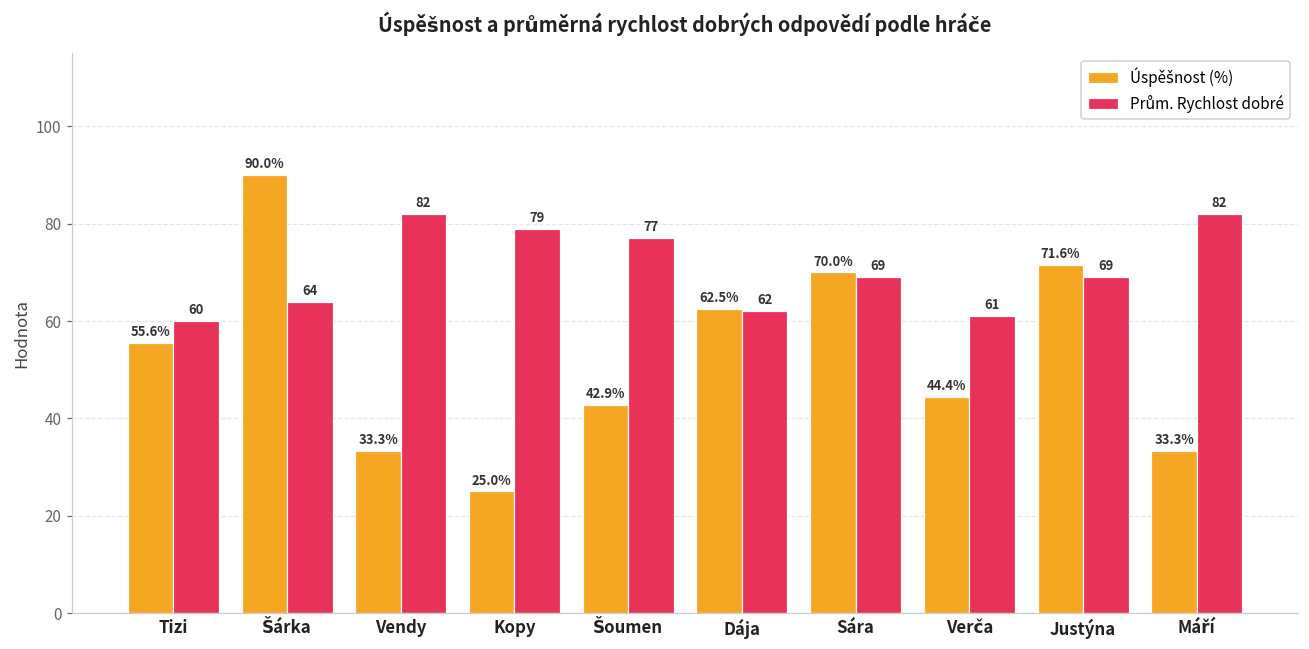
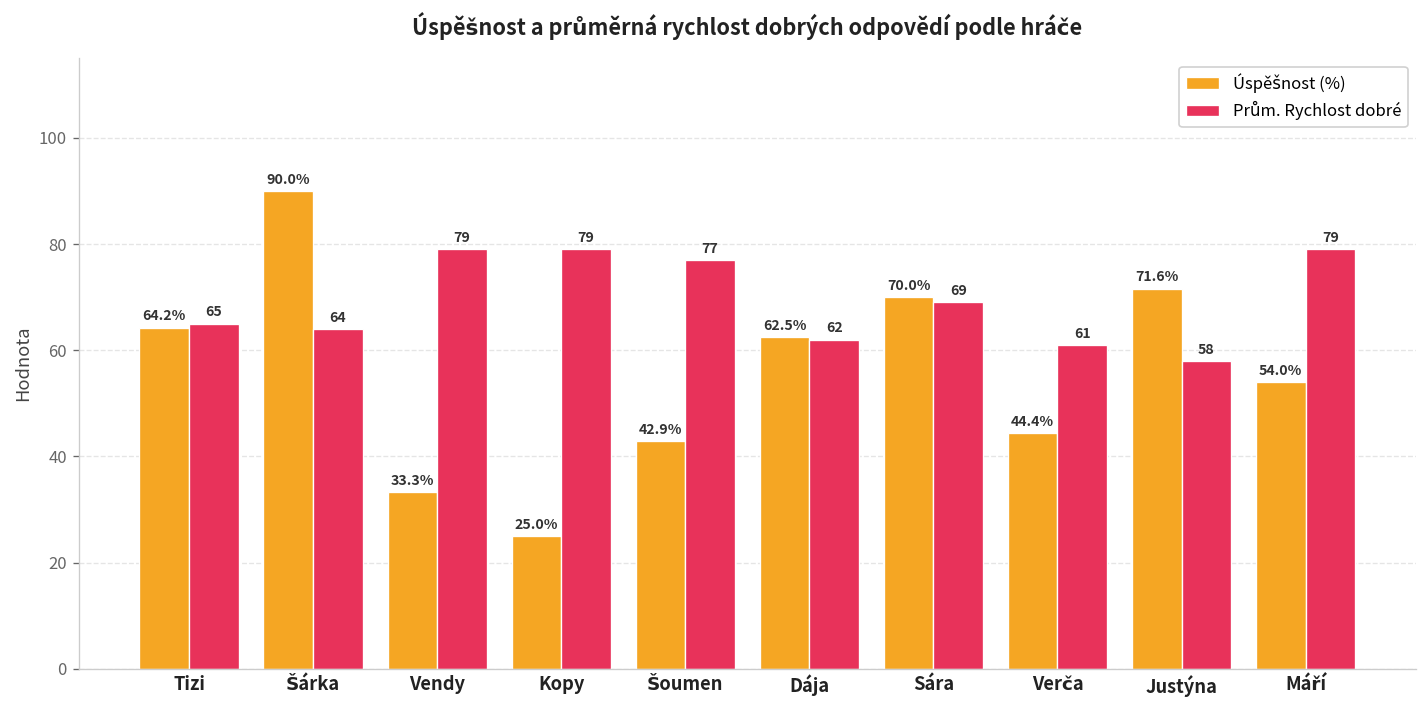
Úspěšnost (%), Tizi: 55.6% -> 64.2%
Prům. Rychlost dobré, Tizi: 60 -> 65
Prům. Rychlost dobré, Vendy: 82 -> 79
Prům. Rychlost dobré, Justýna: 69 -> 58
Úspěšnost (%), Máří: 33.3% -> 54.0%
Prům. Rychlost dobré, Máří: 82 -> 79
